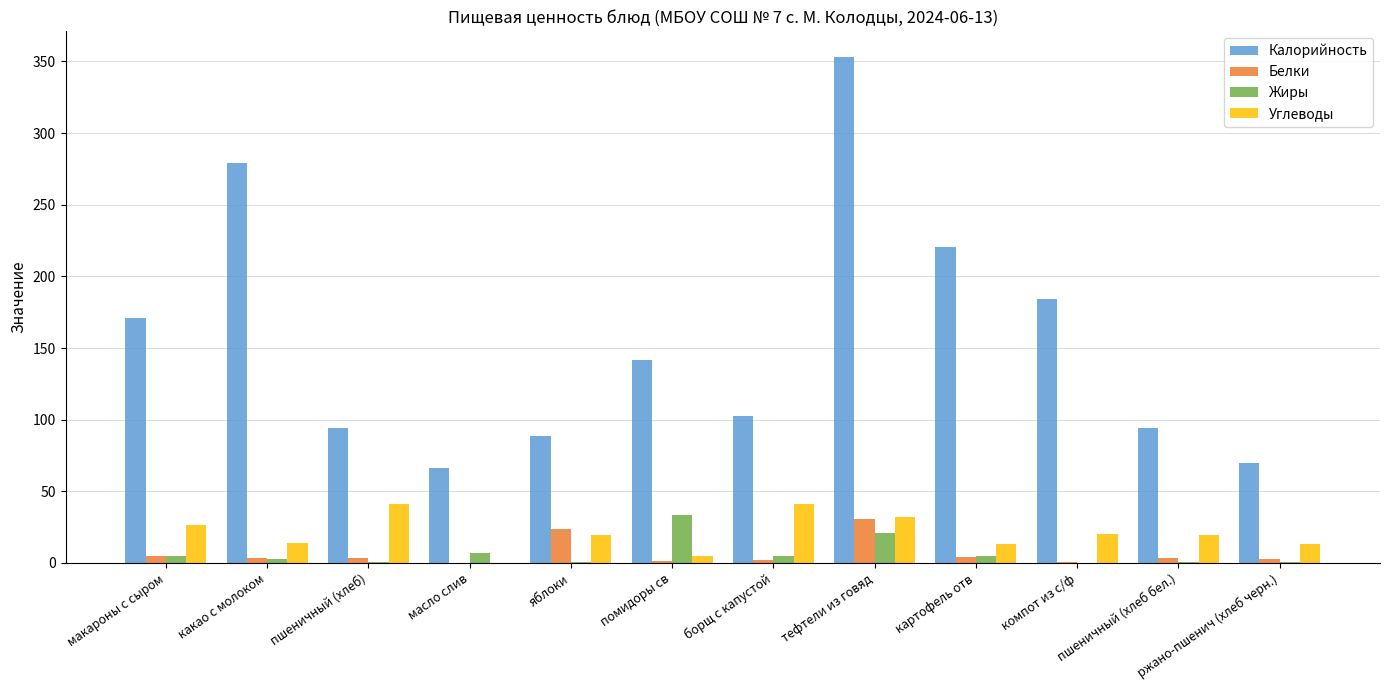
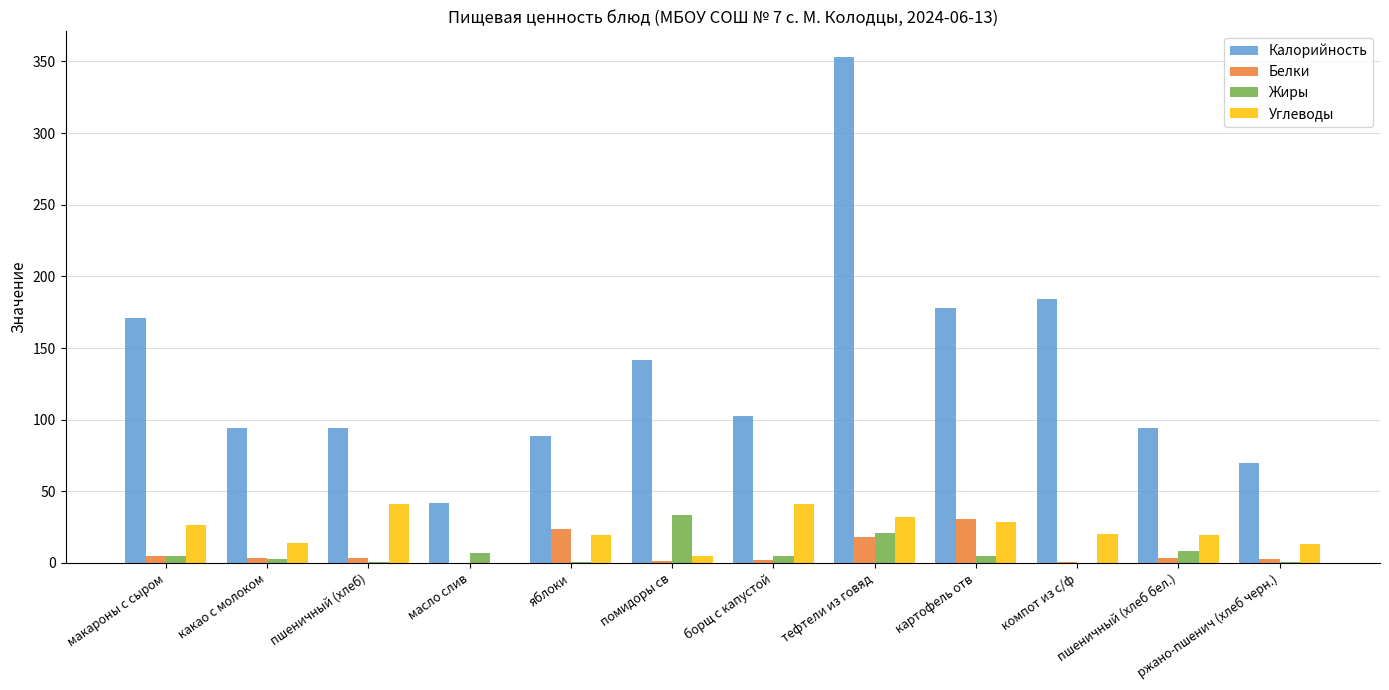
Калорийность, какао с молоком: 279 -> 94
Калорийность, масло слив: 66 -> 42
Белки, тефтели из говяд: 31 -> 18
Калорийность, картофель отв: 220 -> 178
Белки, картофель отв: 5 -> 31
Углеводы, картофель отв: 14 -> 29
Жиры, пшеничный (хлеб бел.): 0 -> 8
